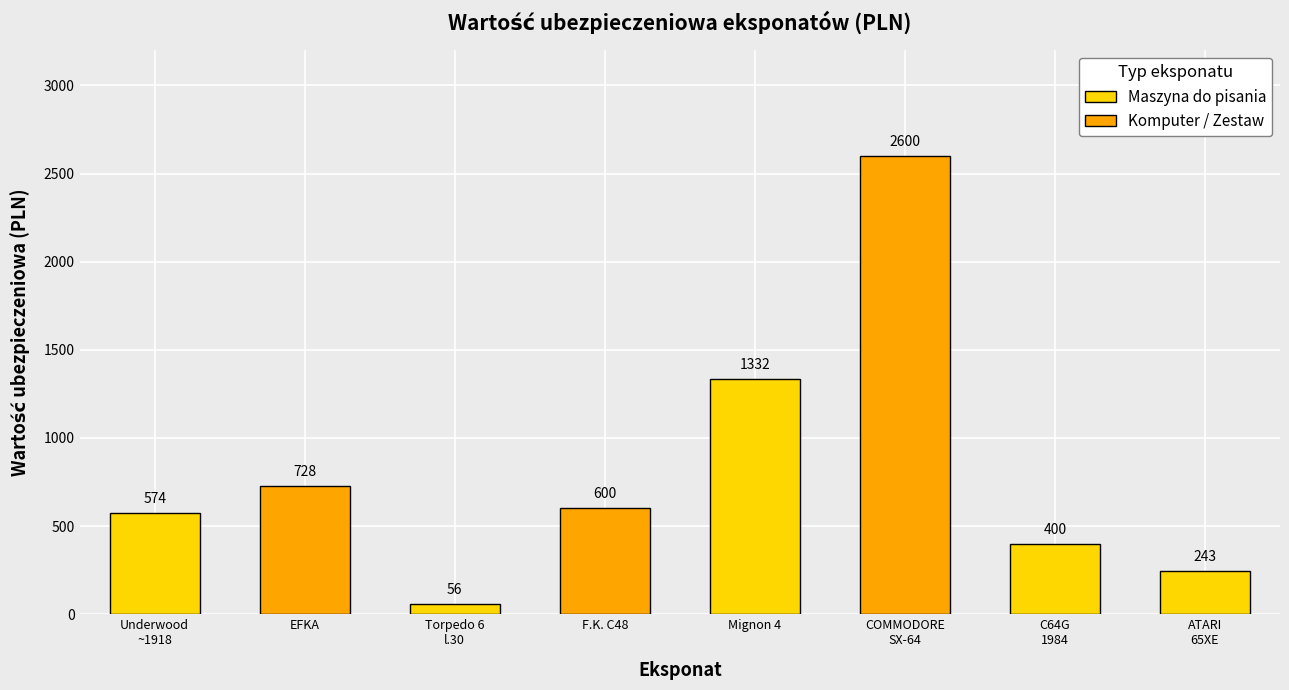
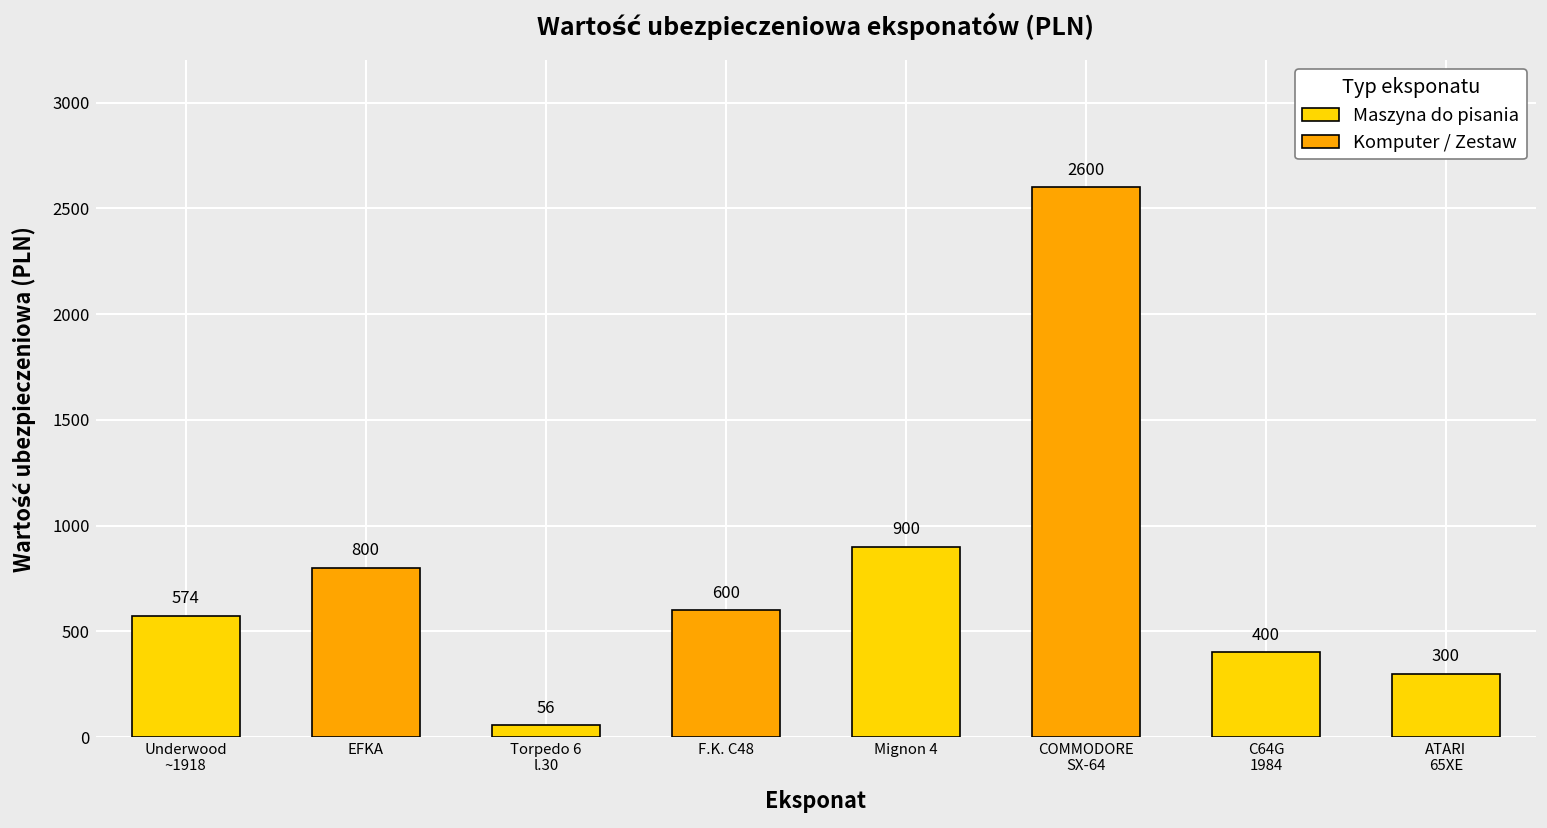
EFKA: 728 -> 800
Mignon 4: 1332 -> 900
ATARI 65XE: 243 -> 300
